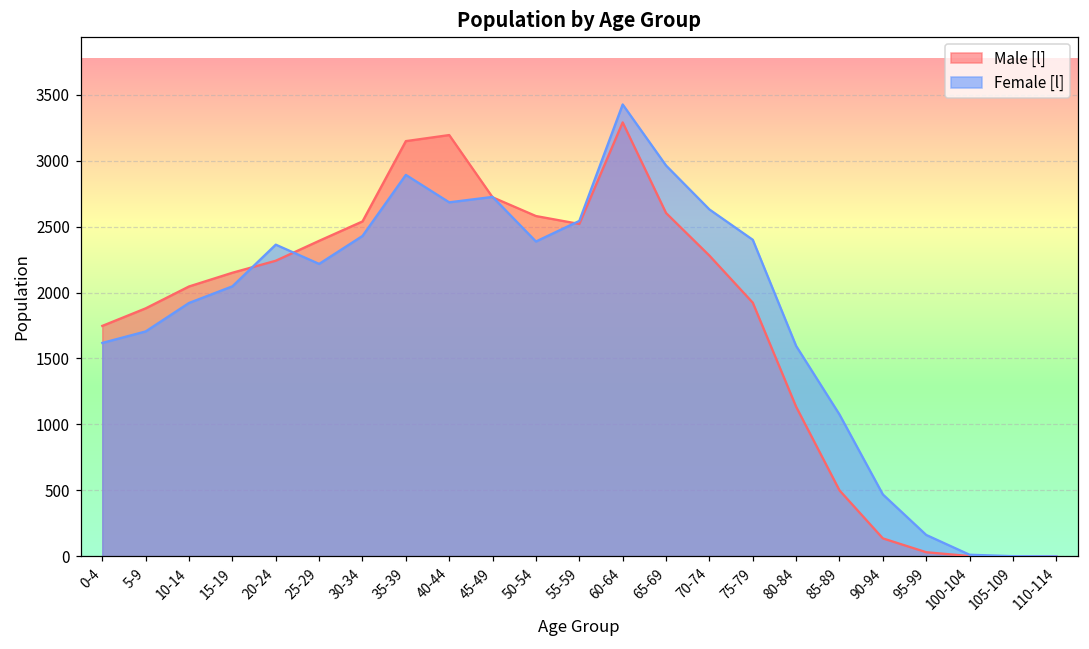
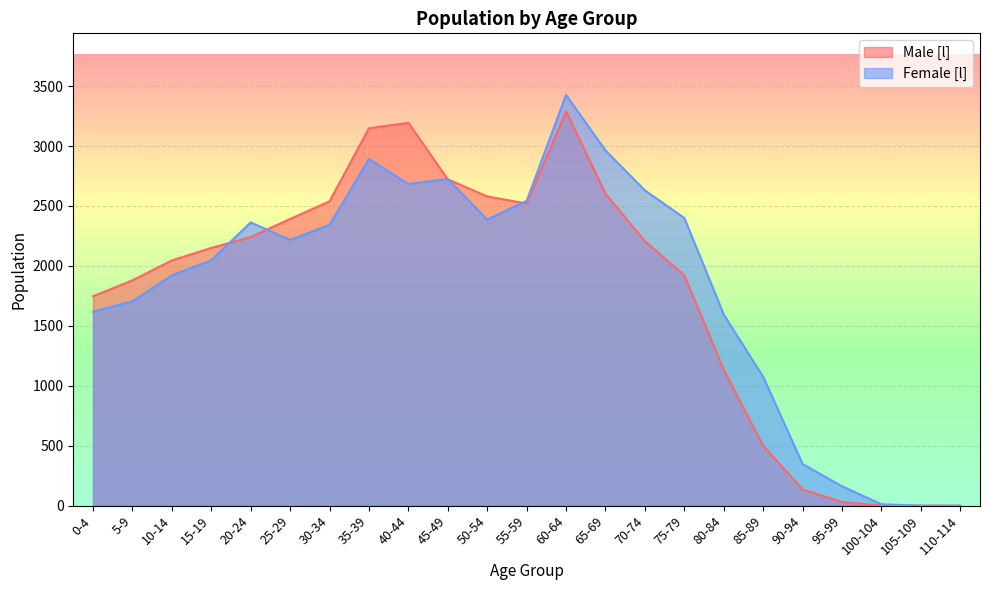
Female [l], 30-34: 2430 -> 2340
Male [l], 70-74: 2280 -> 2210
Female [l], 90-94: 470 -> 350
